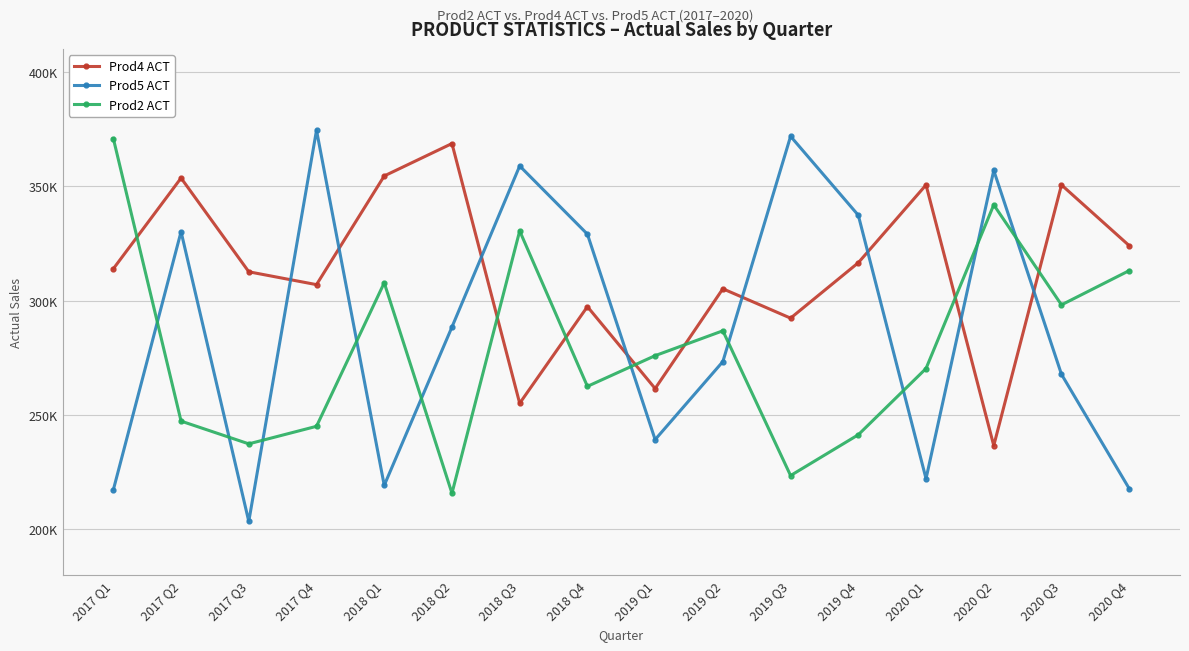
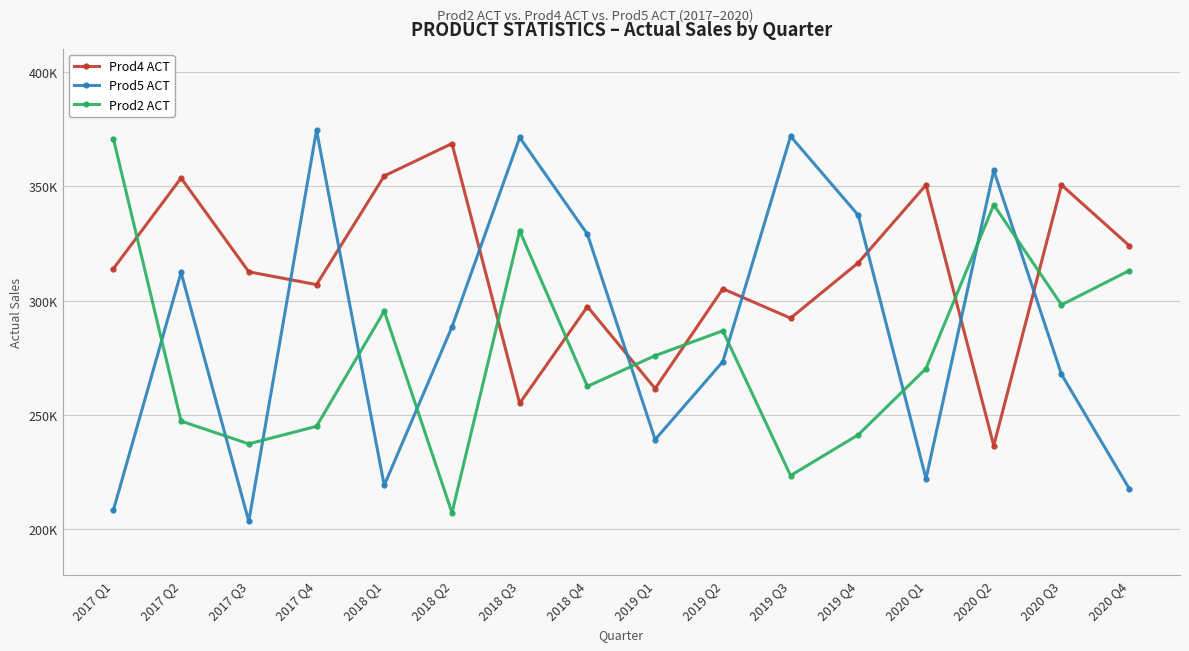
Prod5 ACT, 2017 Q1: 217000 -> 208000
Prod5 ACT, 2017 Q2: 330000 -> 312000
Prod2 ACT, 2018 Q1: 308000 -> 295000
Prod2 ACT, 2018 Q2: 216000 -> 207000
Prod5 ACT, 2018 Q3: 359000 -> 371000
